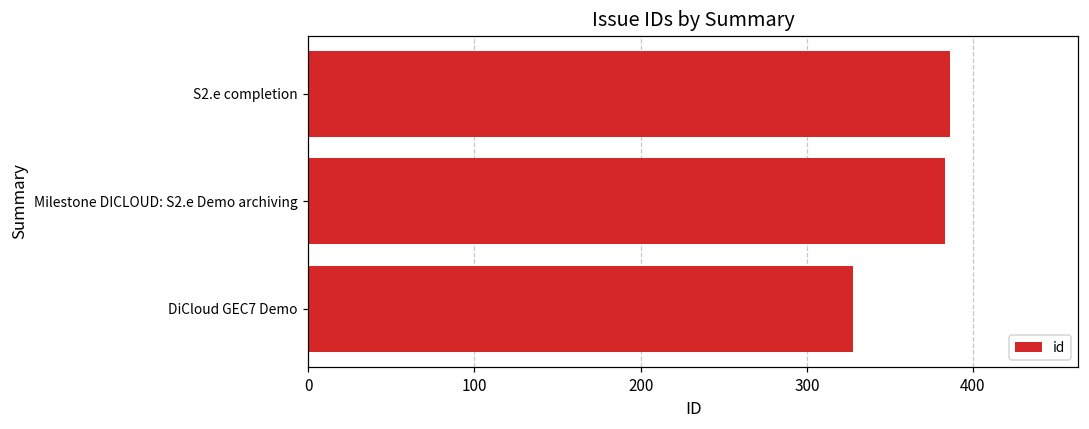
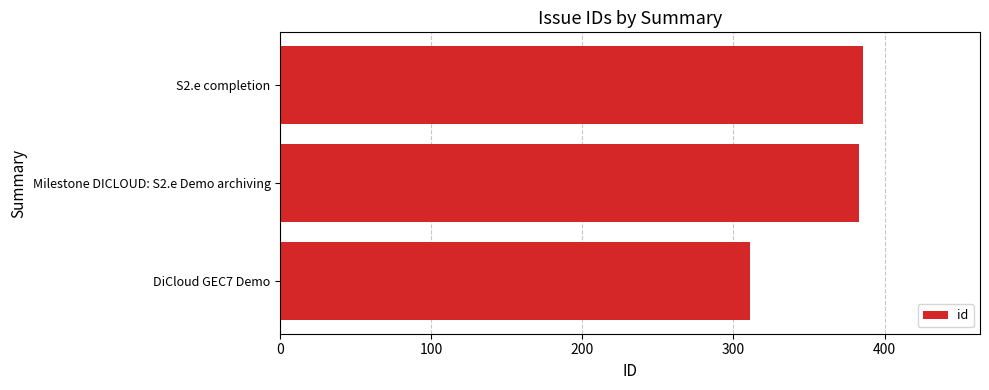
DiCloud GEC7 Demo: 328 -> 311
